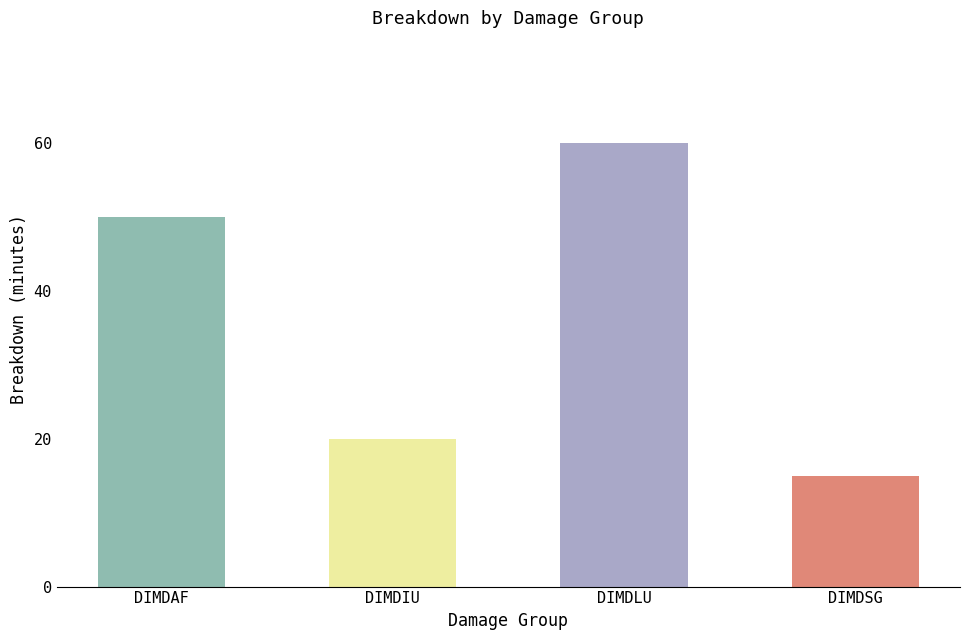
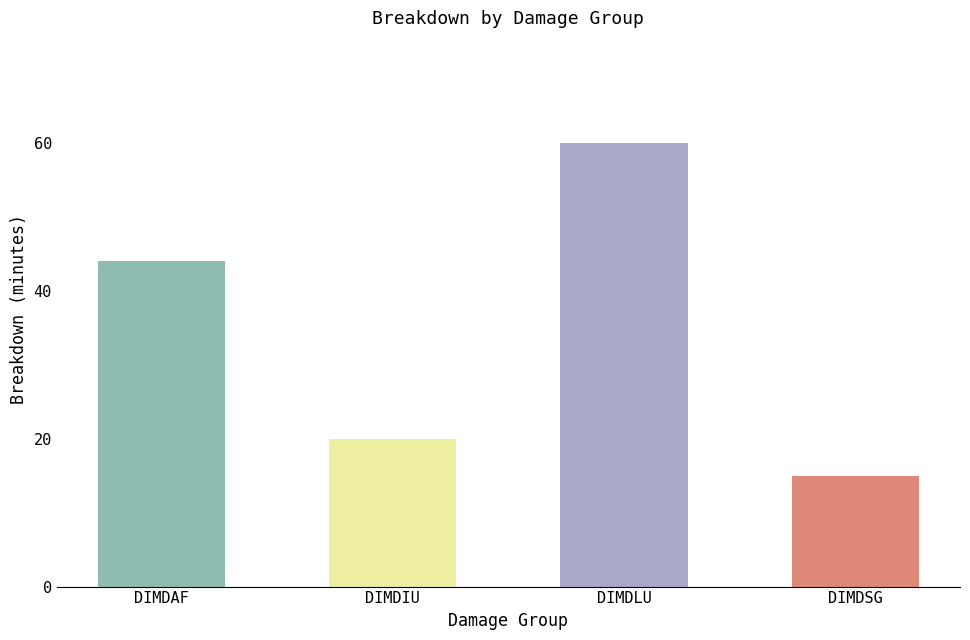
DIMDAF: 50 -> 44
